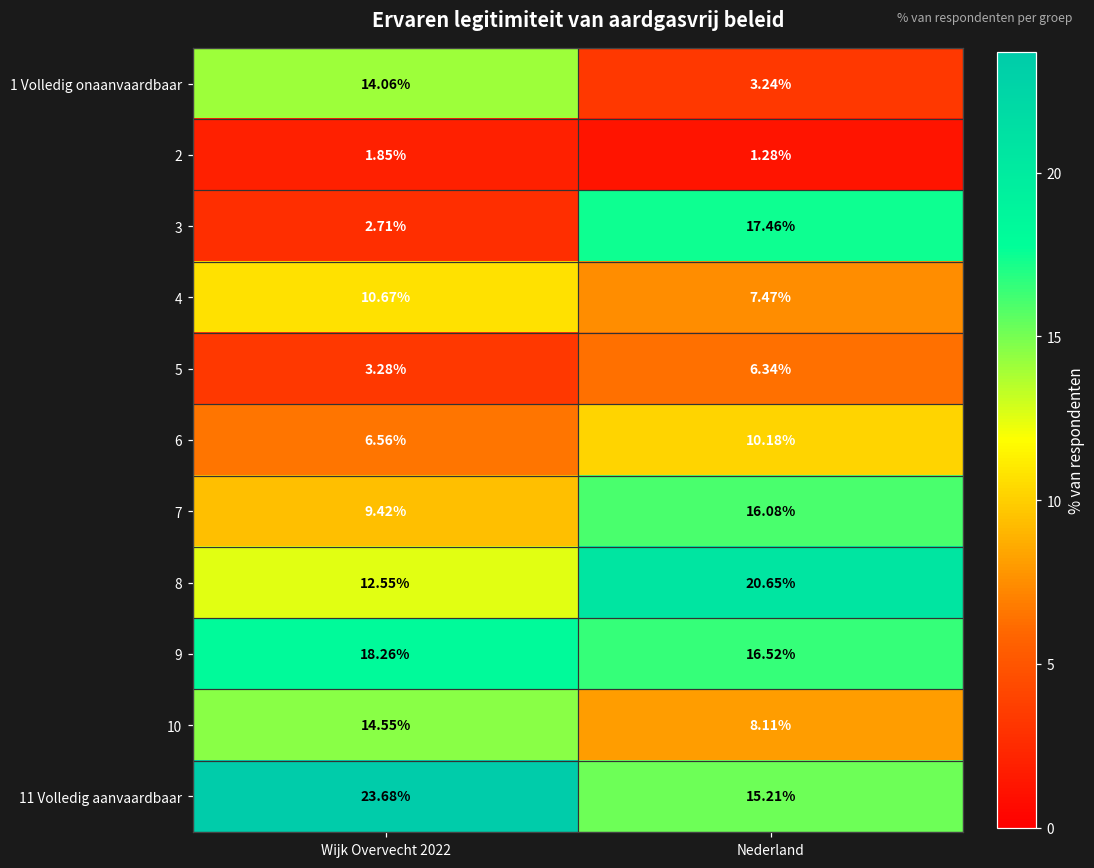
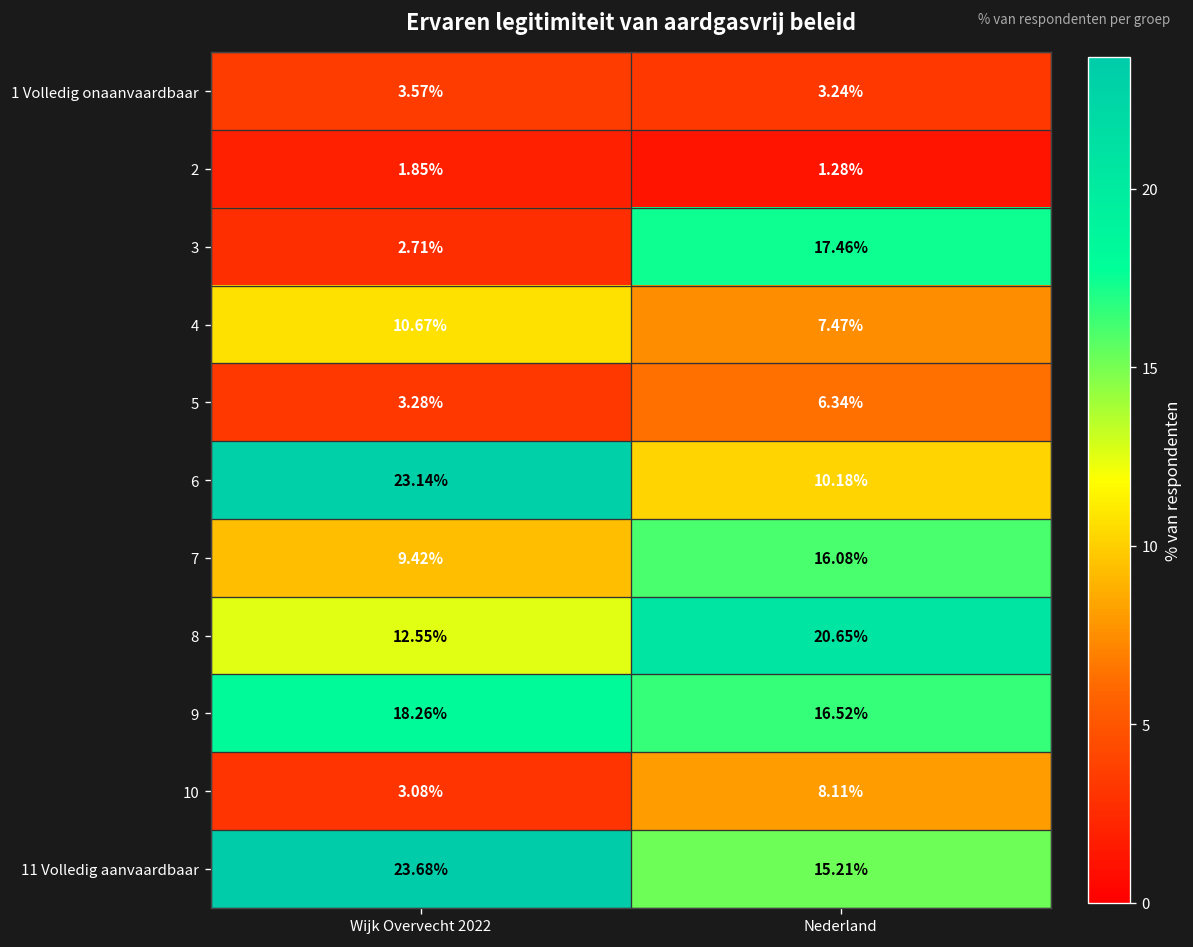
1 Volledig onaanvaardbaar, Wijk Overvecht 2022: 14.06% -> 3.57%
6, Wijk Overvecht 2022: 6.56% -> 23.14%
10, Wijk Overvecht 2022: 14.55% -> 3.08%
